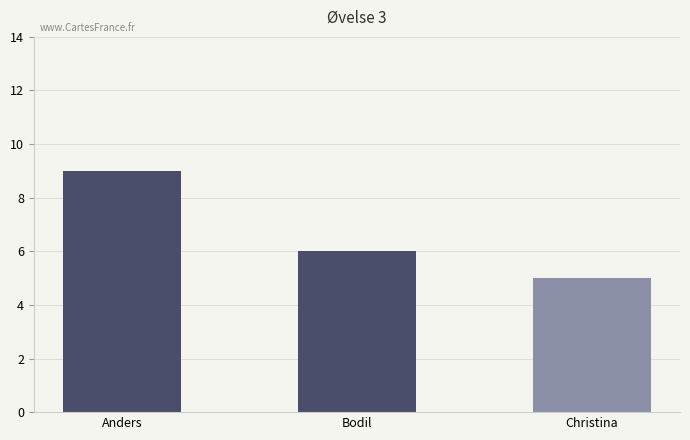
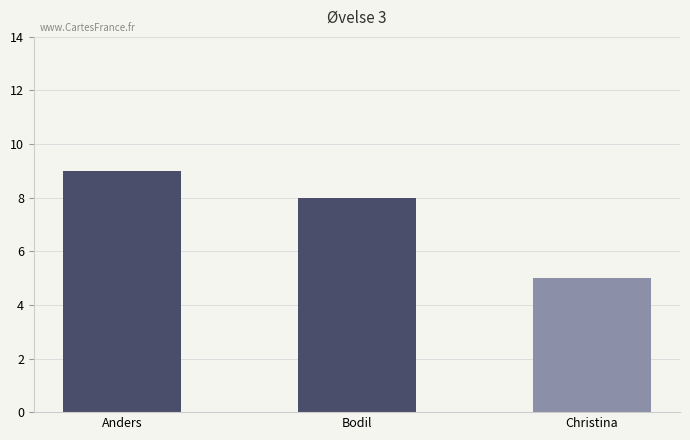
Bodil: 6 -> 8
